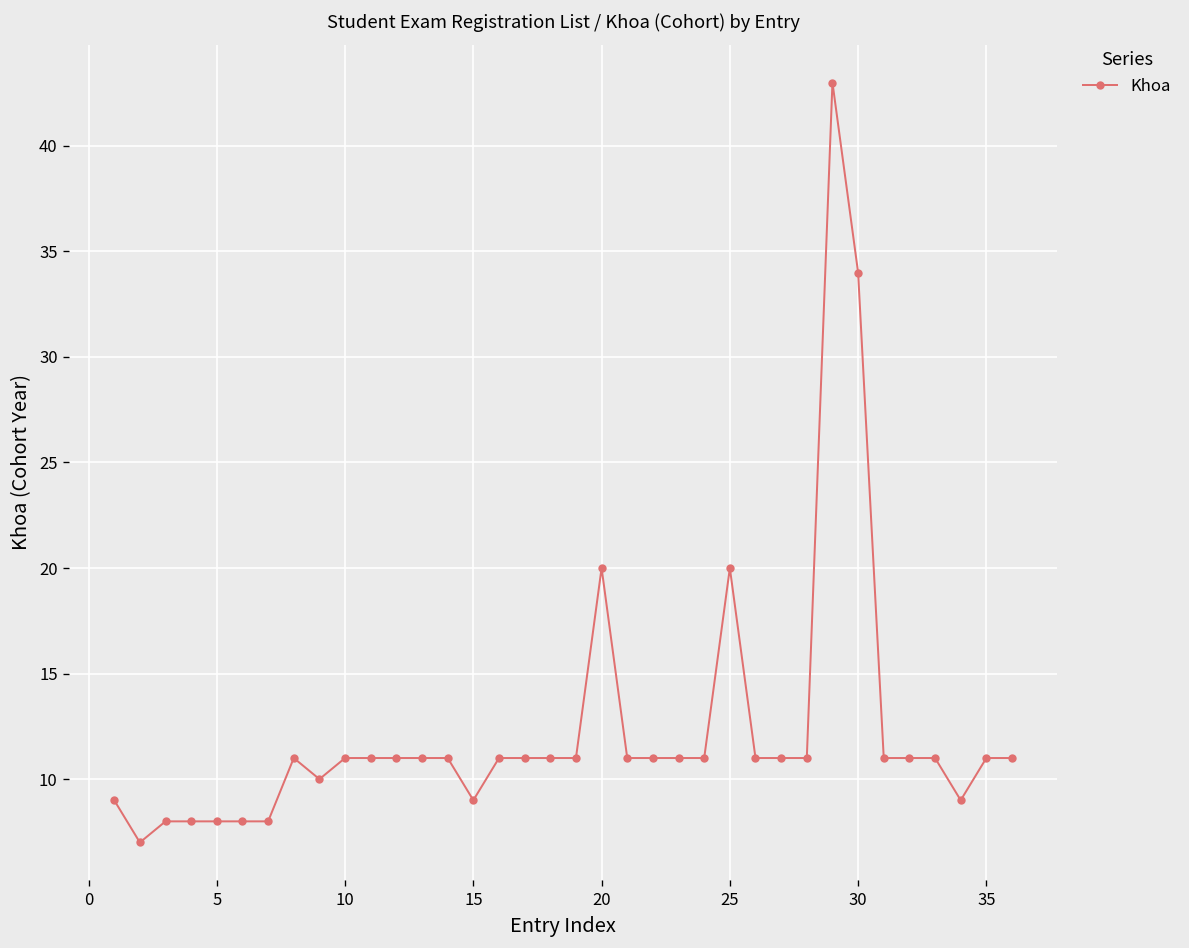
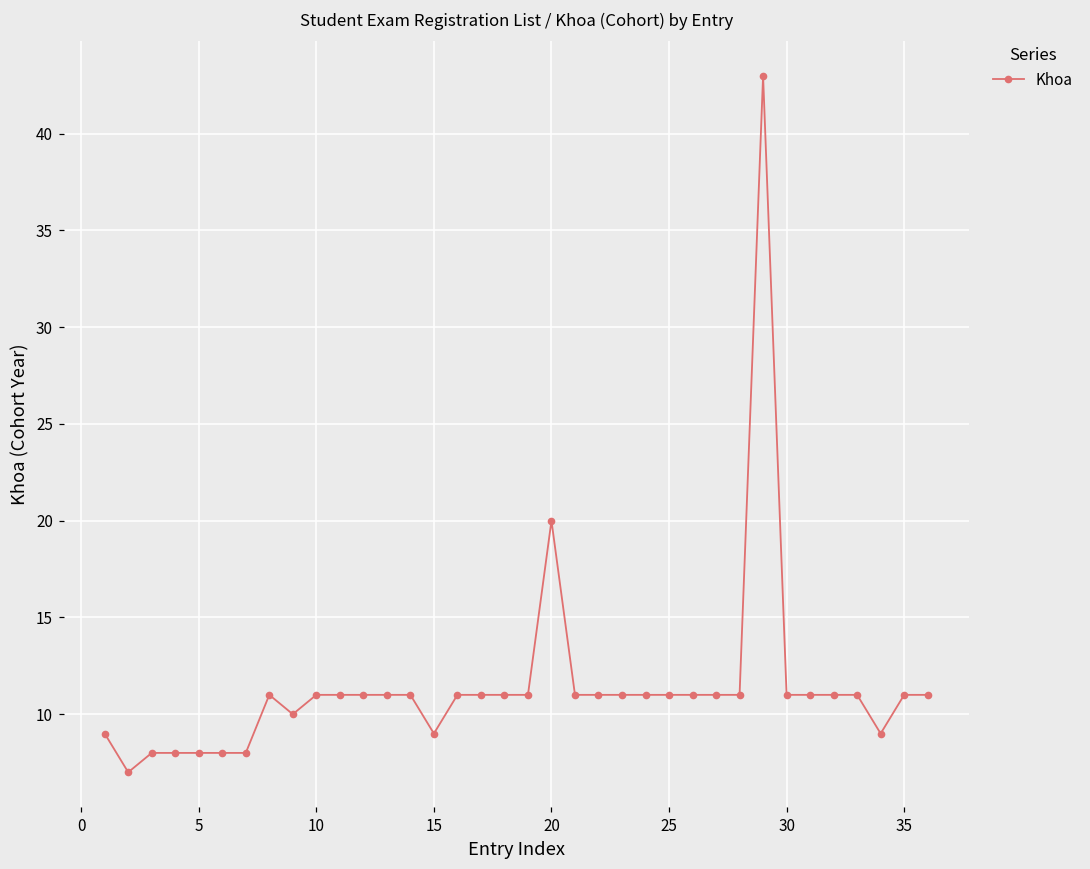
25: 20 -> 11
30: 34 -> 11
